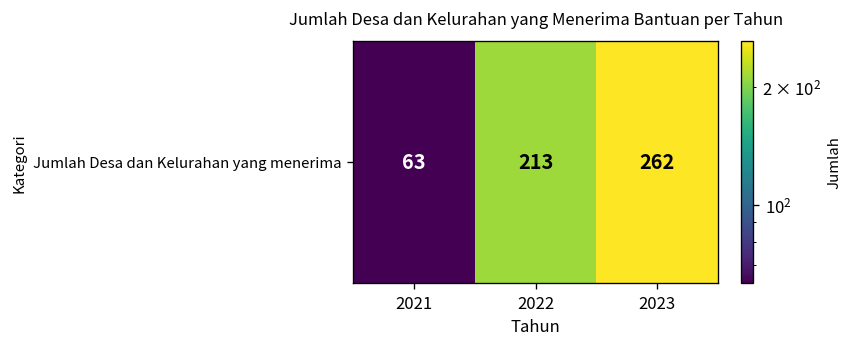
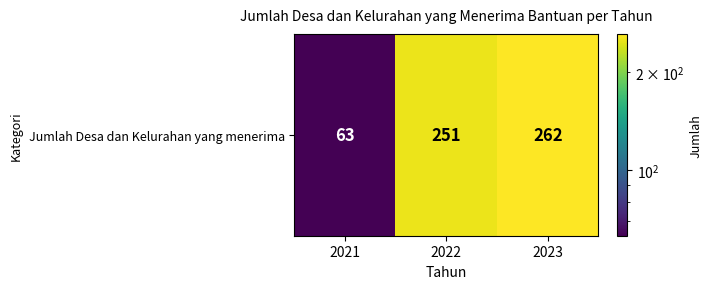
Jumlah Desa dan Kelurahan yang menerima, 2022: 213 -> 251
